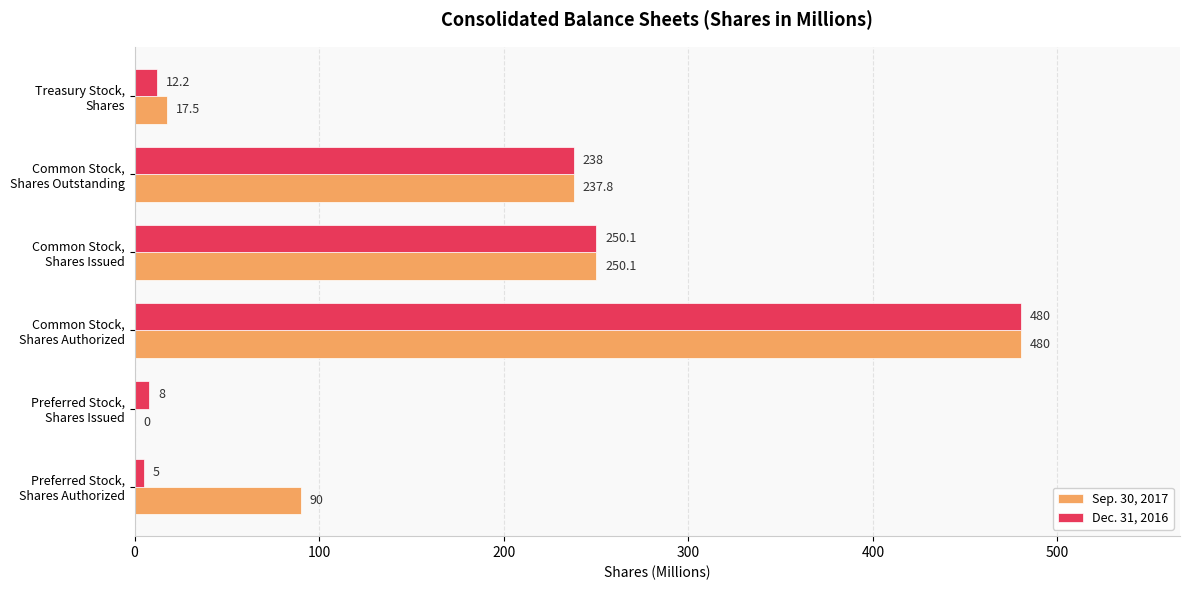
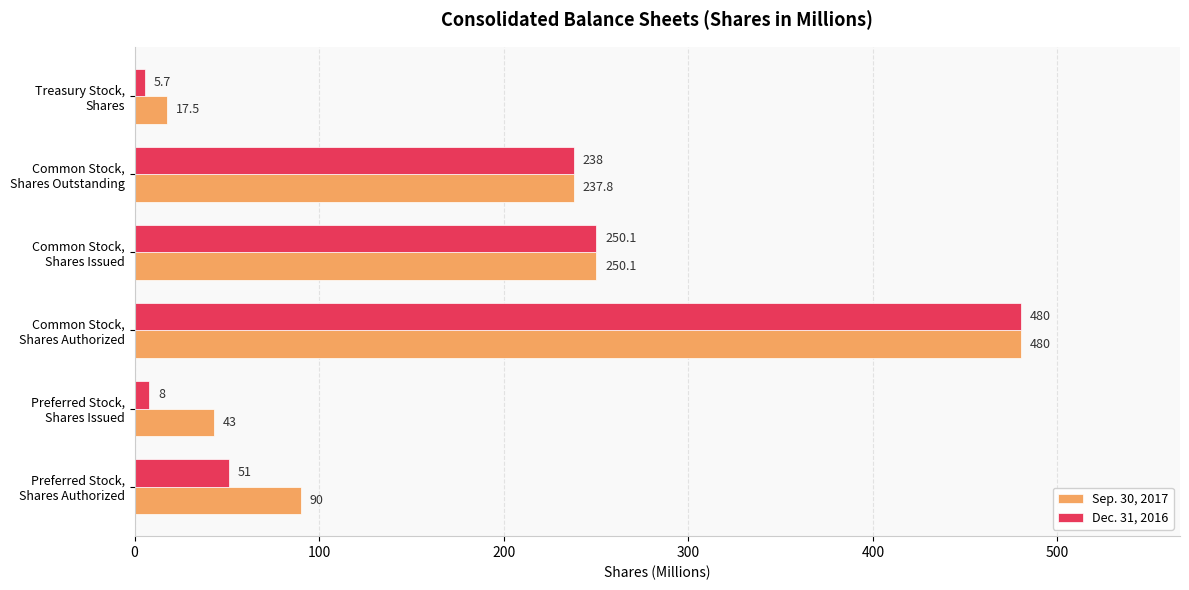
Dec. 31, 2016, Treasury Stock, Shares: 12.2 -> 5.7
Sep. 30, 2017, Preferred Stock, Shares Issued: 0 -> 43
Dec. 31, 2016, Preferred Stock, Shares Authorized: 5 -> 51
